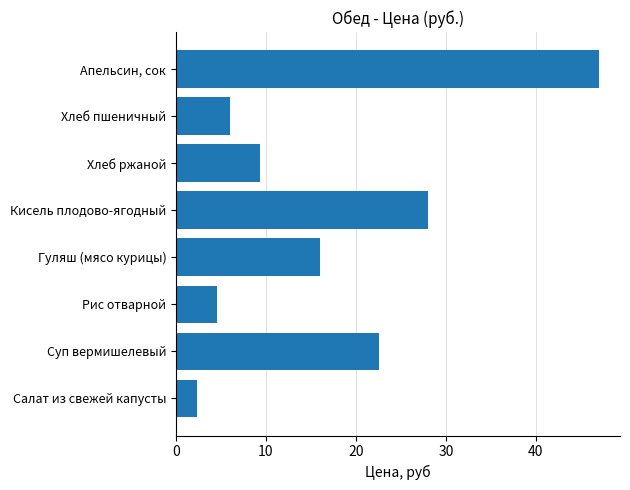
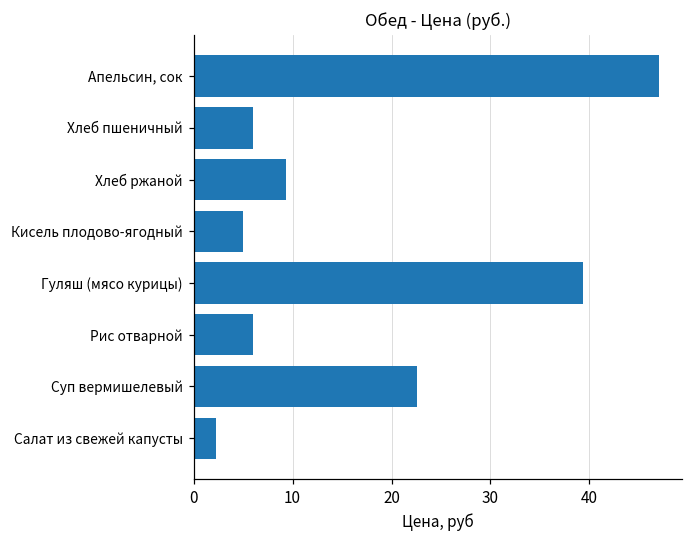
Кисель плодово-ягодный: 28 -> 5
Гуляш (мясо курицы): 16 -> 39
Рис отварной: 5 -> 6
